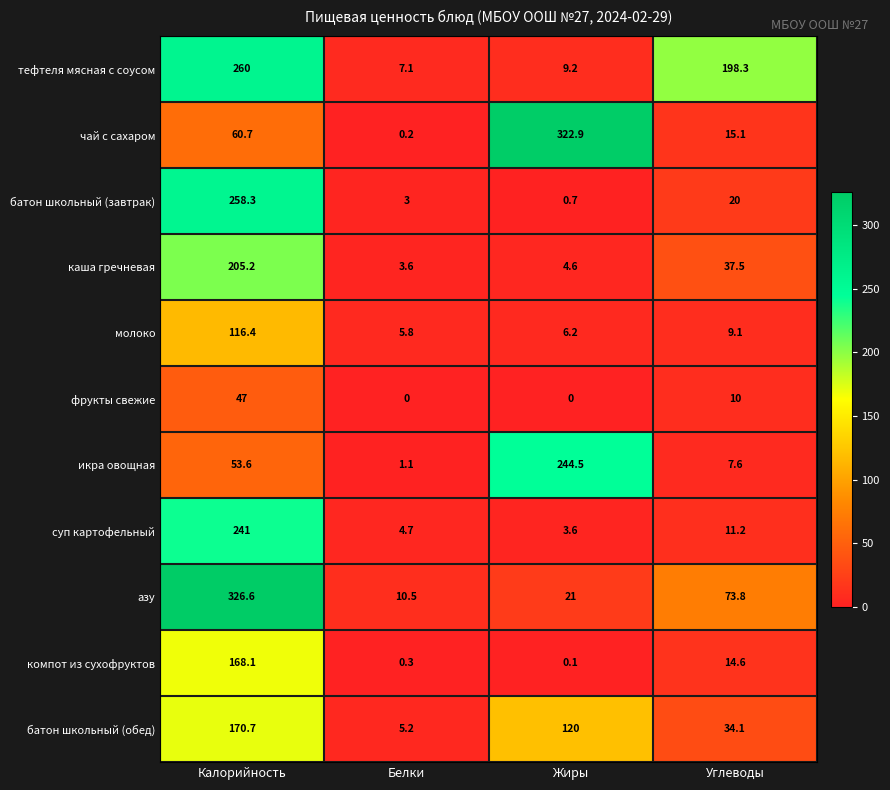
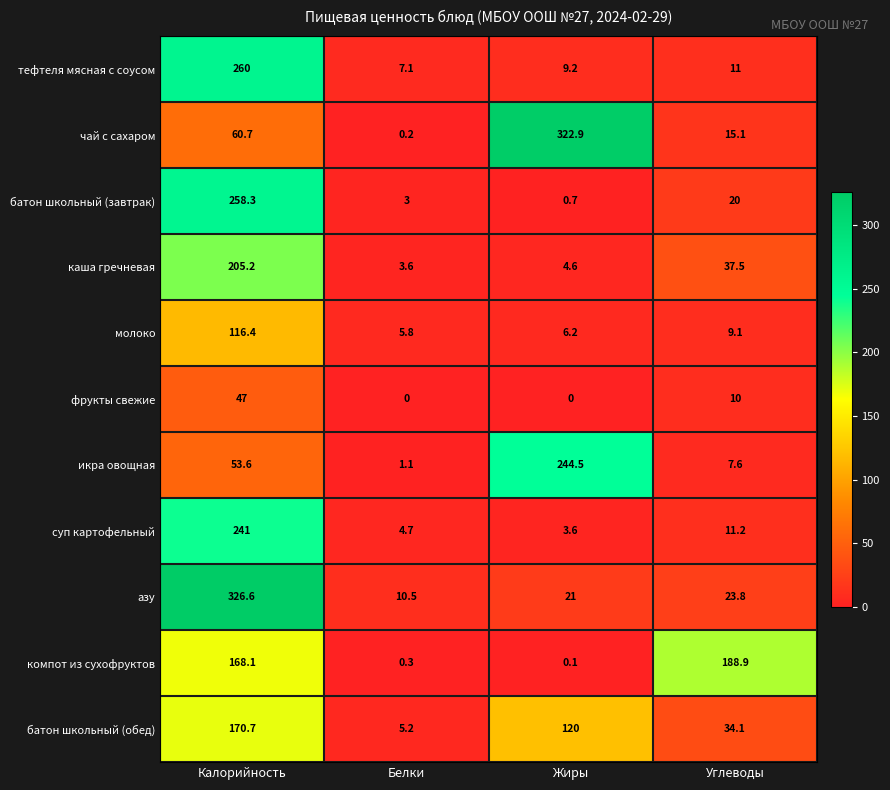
тефтеля мясная с соусом, Углеводы: 198.3 -> 11
азу, Углеводы: 73.8 -> 23.8
компот из сухофруктов, Углеводы: 14.6 -> 188.9
